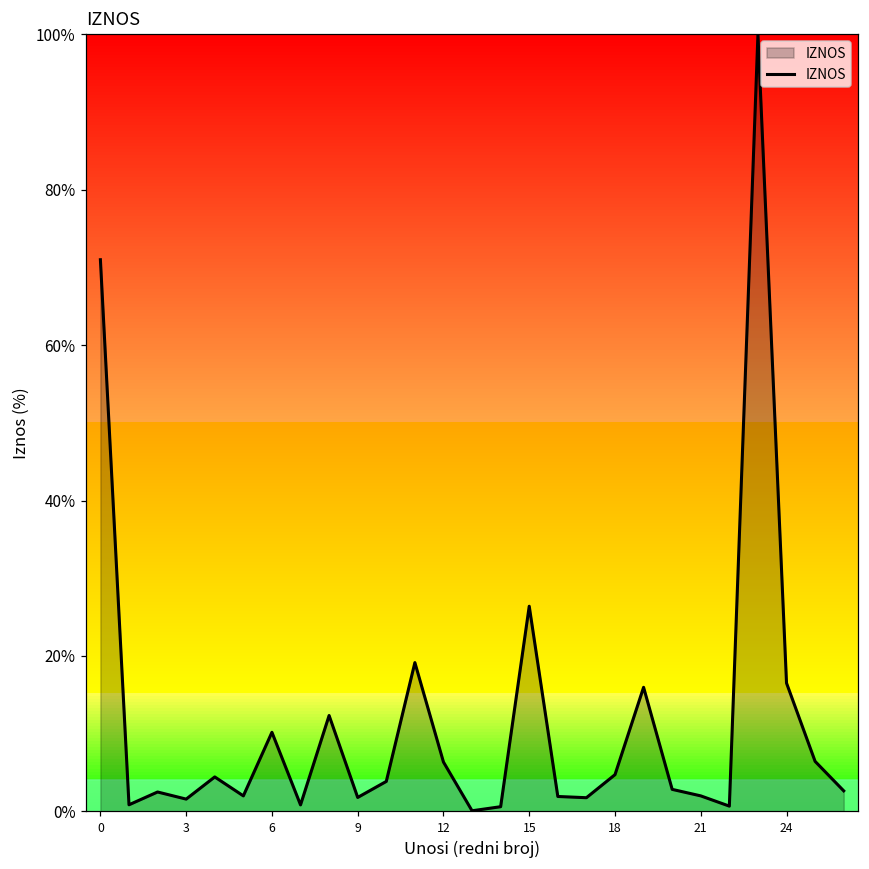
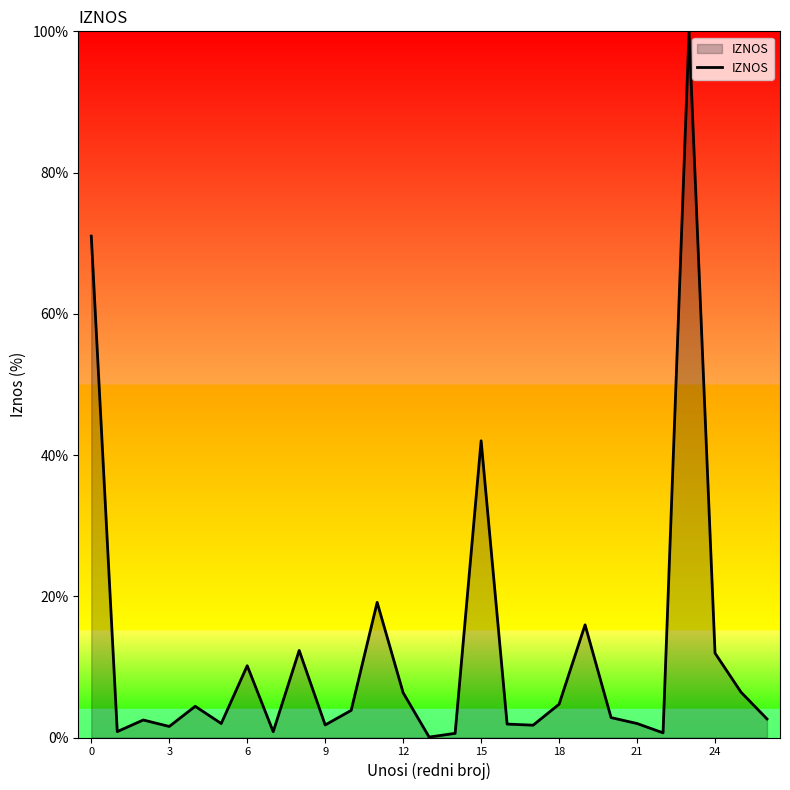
15: 26% -> 42%
24: 16% -> 12%
